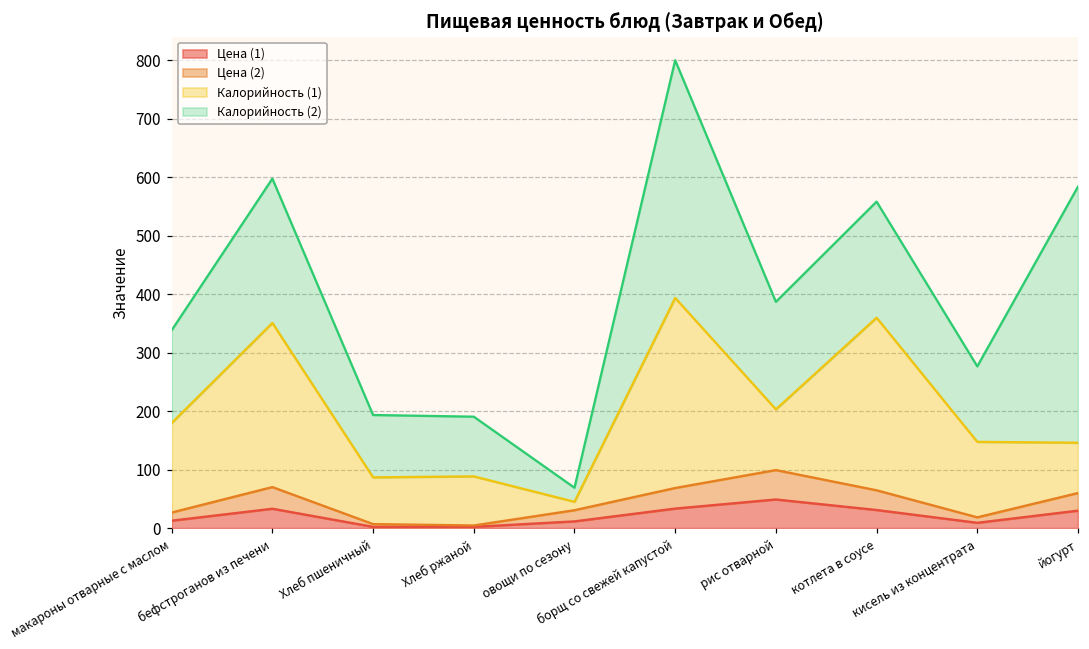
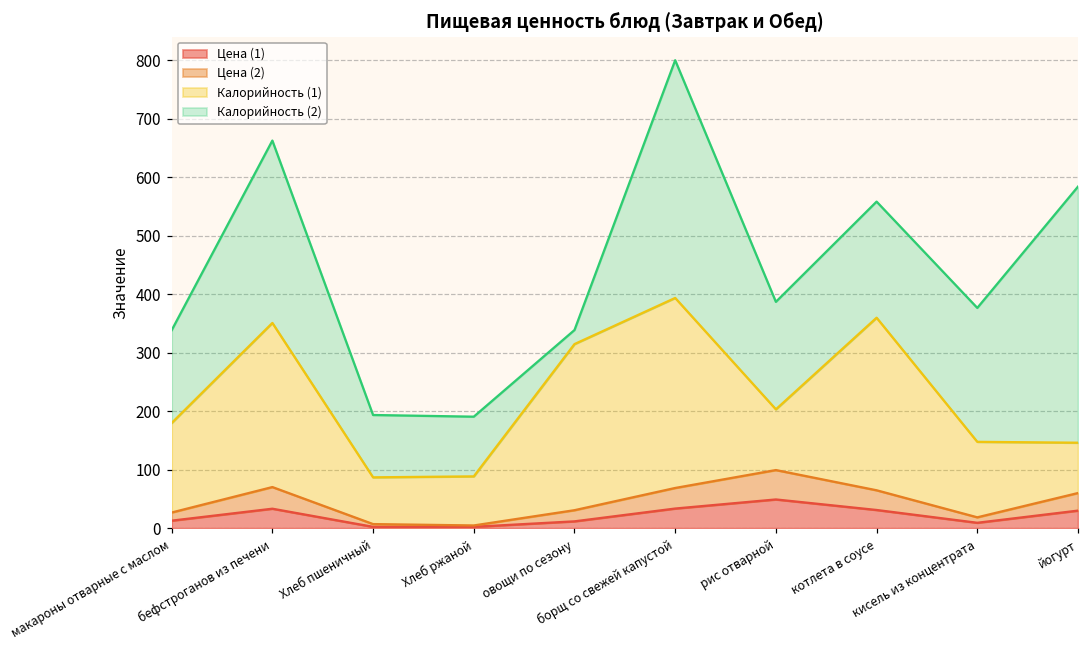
Калорийность (2), бефстроганов из печени: 250 -> 310
Калорийность (1), овощи по сезону: 10 -> 280
Калорийность (2), кисель из концентрата: 130 -> 230
